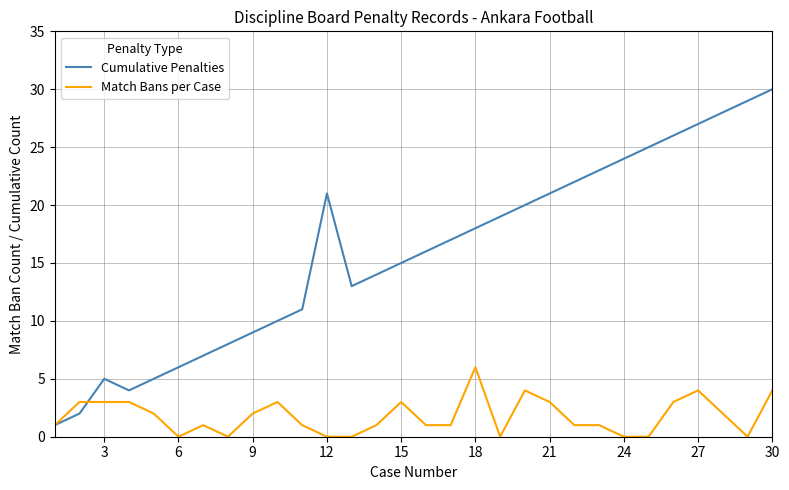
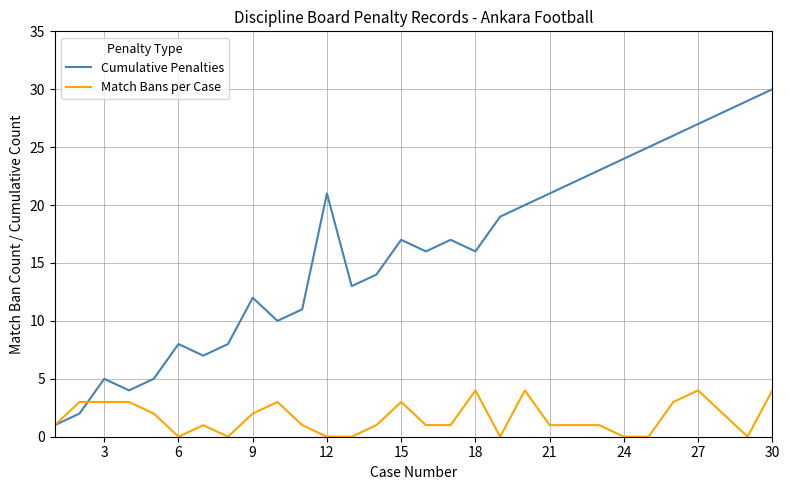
Cumulative Penalties, 6: 6 -> 8
Cumulative Penalties, 9: 9 -> 12
Cumulative Penalties, 15: 15 -> 17
Cumulative Penalties, 18: 18 -> 16
Match Bans per Case, 18: 6 -> 4
Match Bans per Case, 21: 3 -> 1
